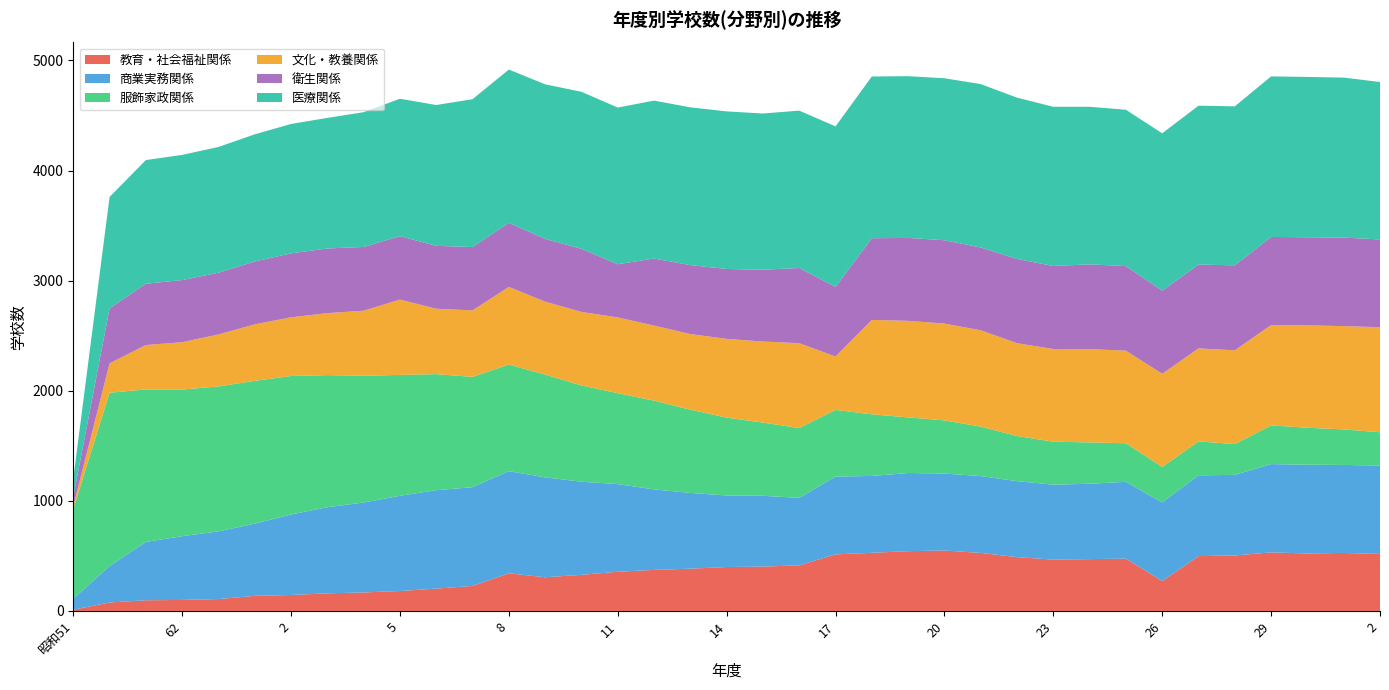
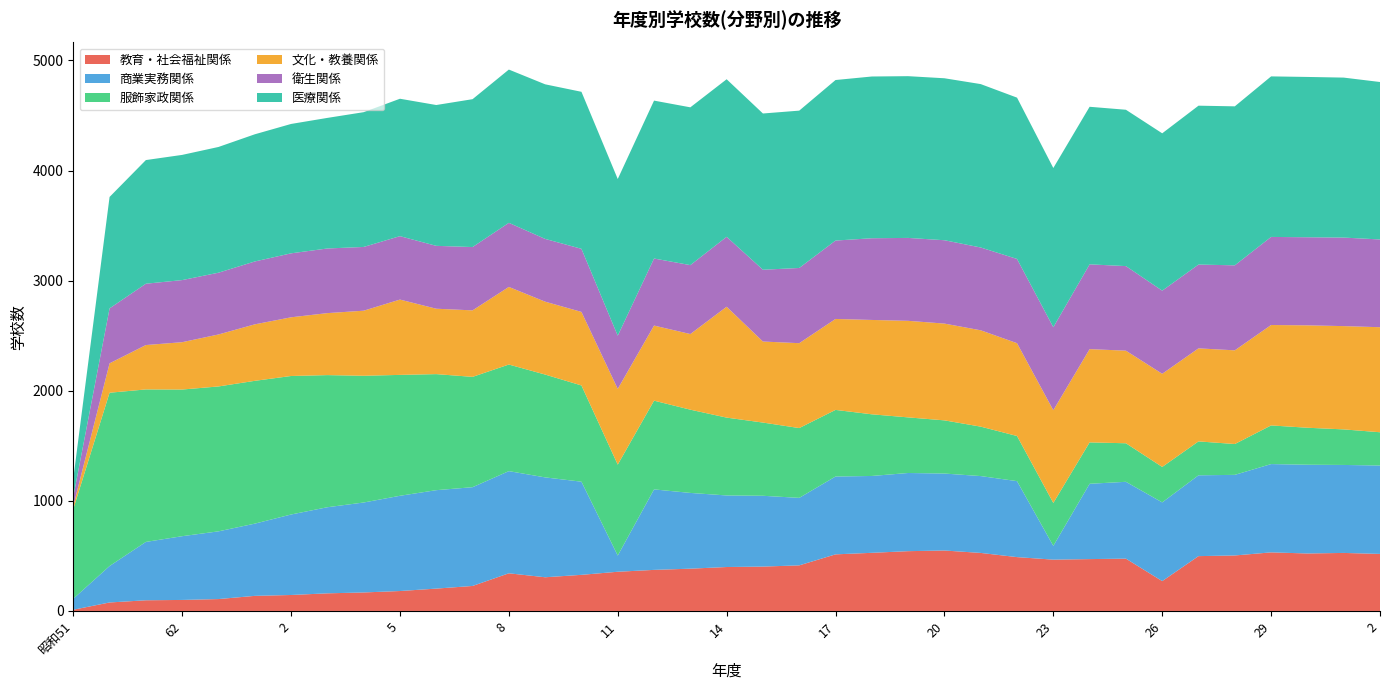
商業実務関係, 11: 800 -> 150
文化・教養関係, 14: 720 -> 1010
文化・教養関係, 17: 490 -> 830
衛生関係, 17: 630 -> 710
商業実務関係, 23: 680 -> 130
